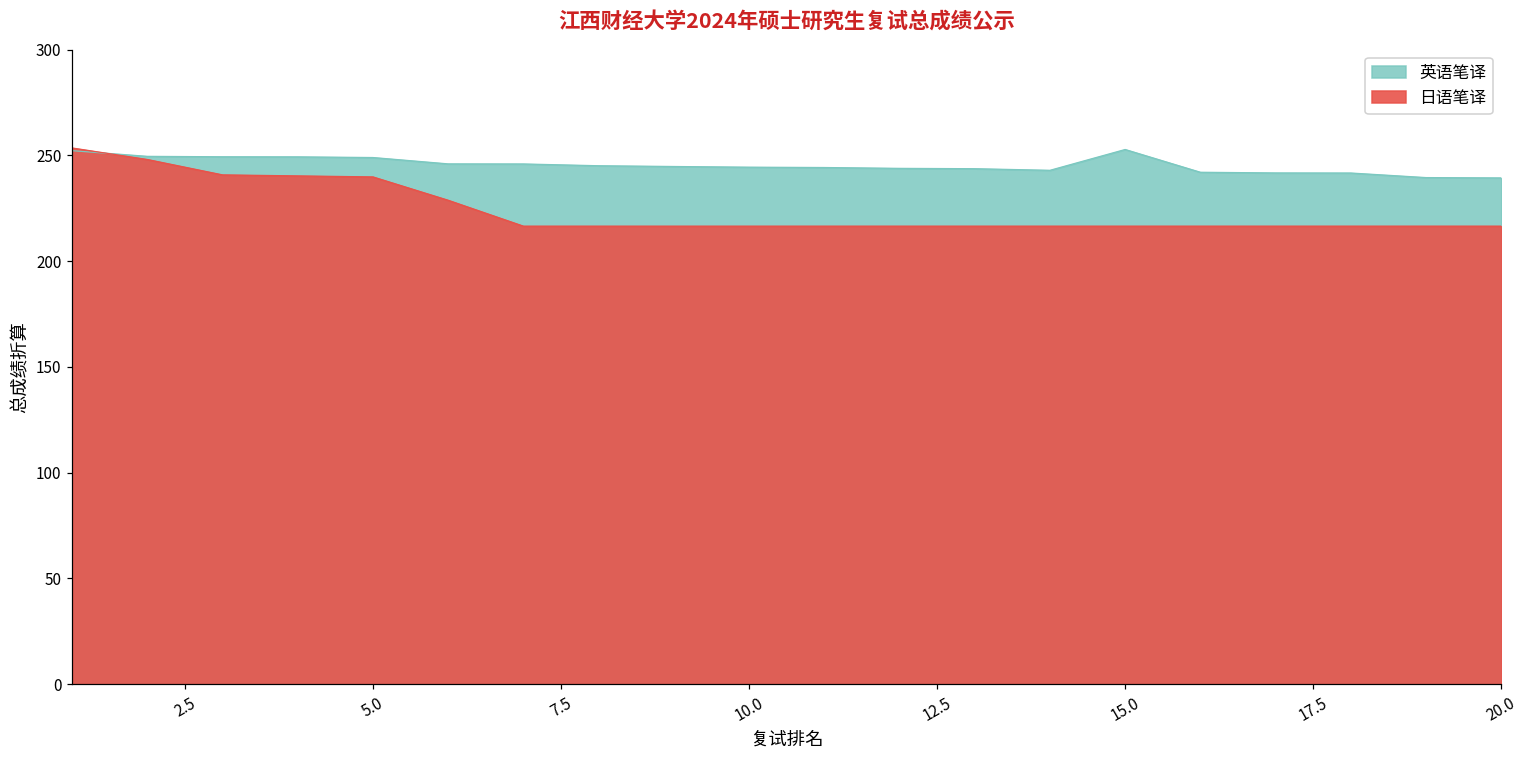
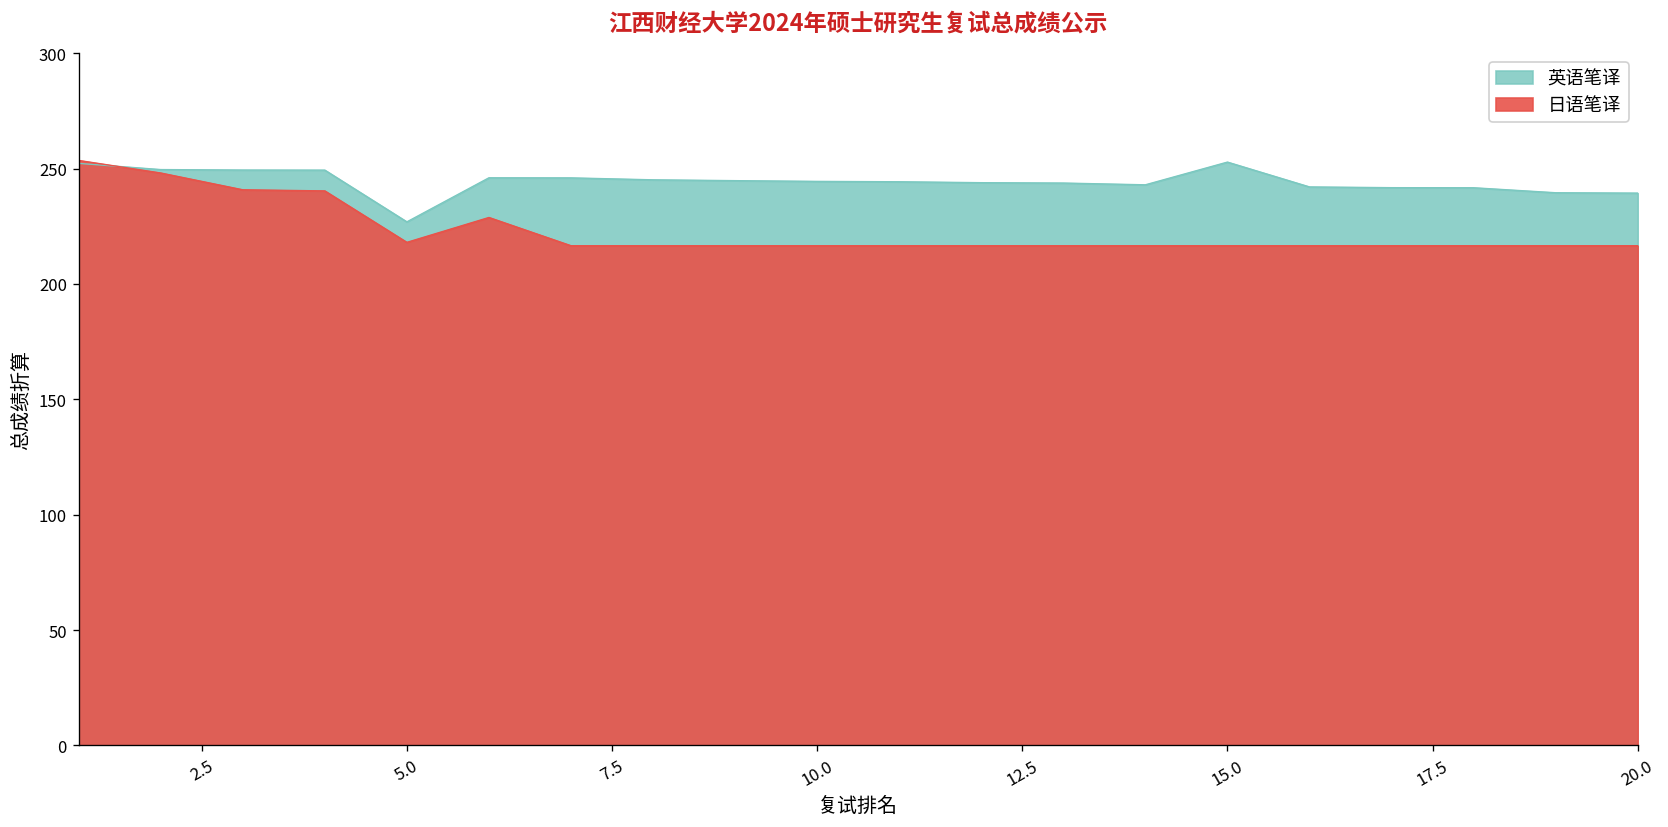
英语笔译, 5.0: 249 -> 227
日语笔译, 5.0: 240 -> 218
